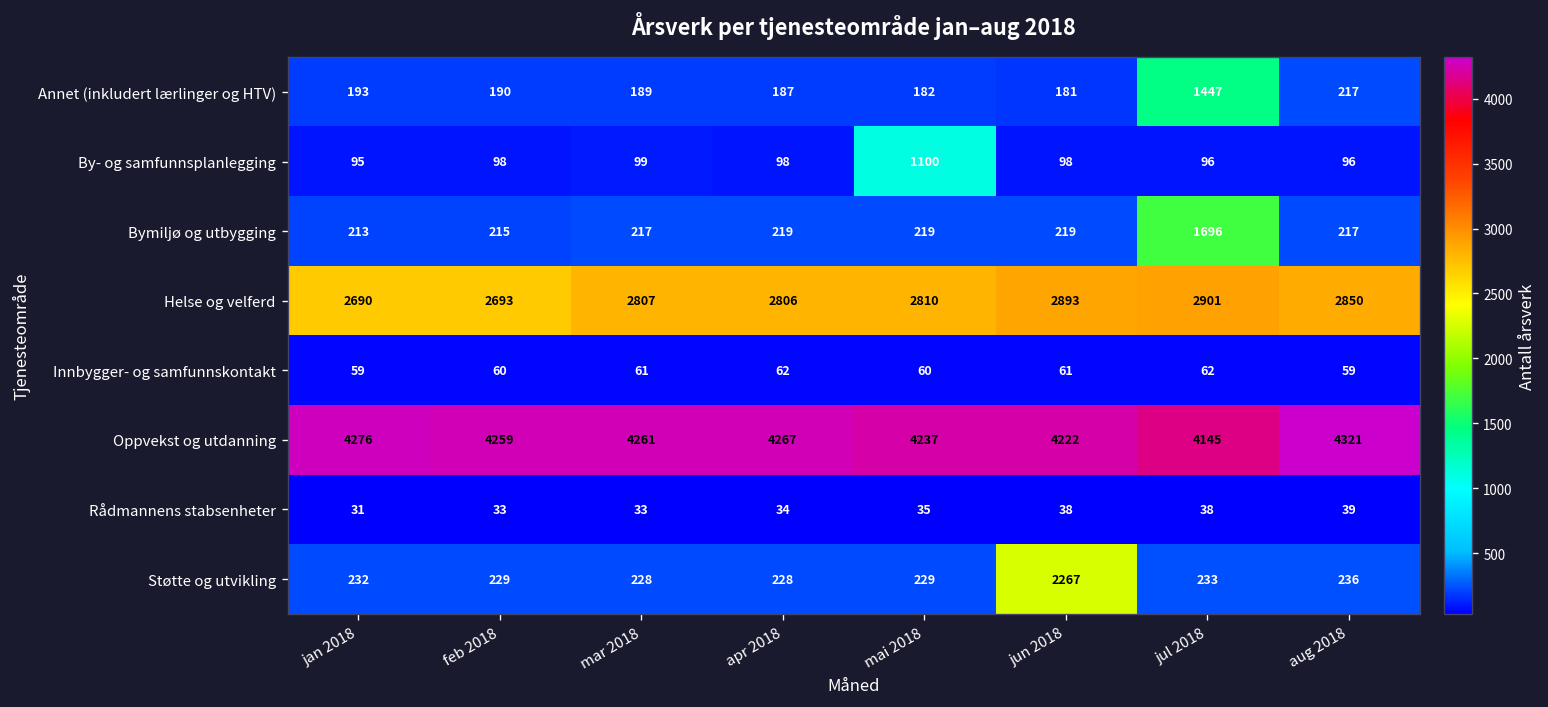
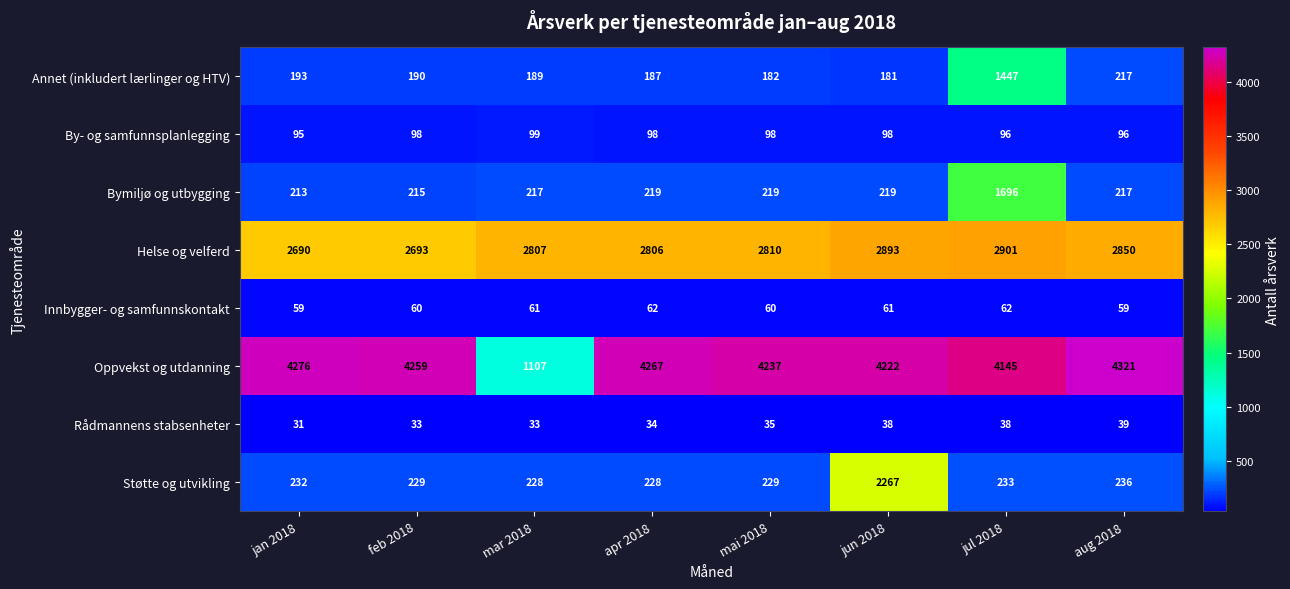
By- og samfunnsplanlegging, mai 2018: 1100 -> 98
Oppvekst og utdanning, mar 2018: 4261 -> 1107
